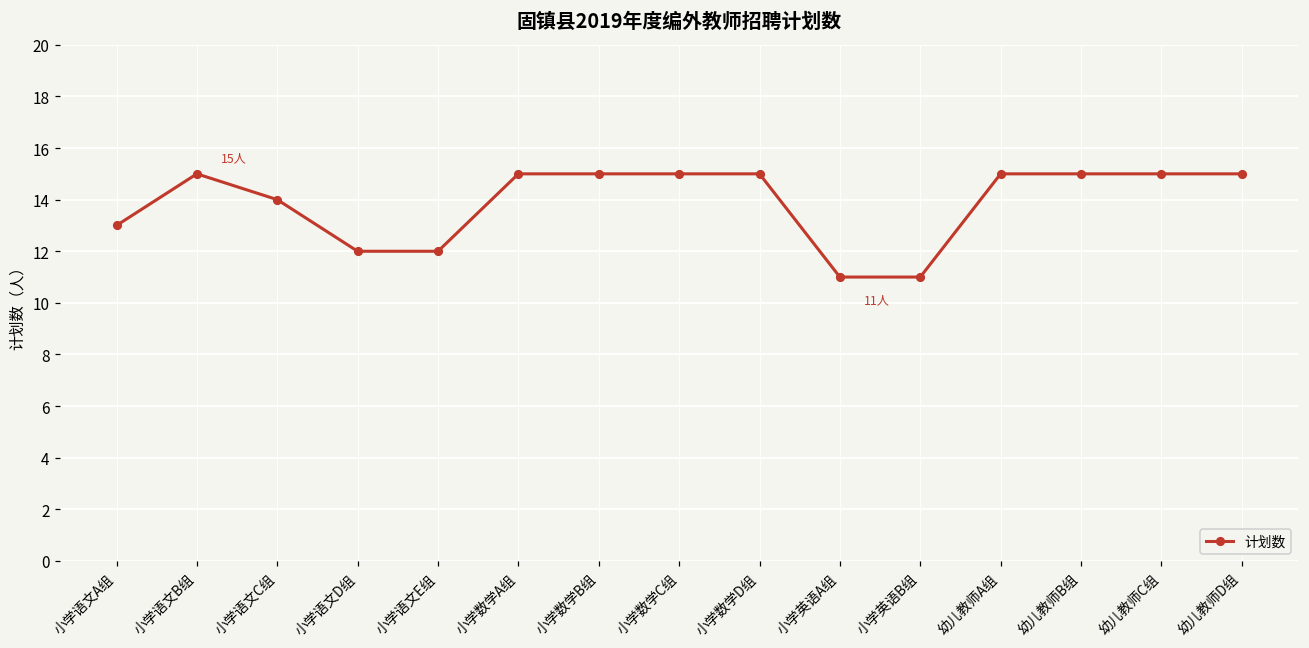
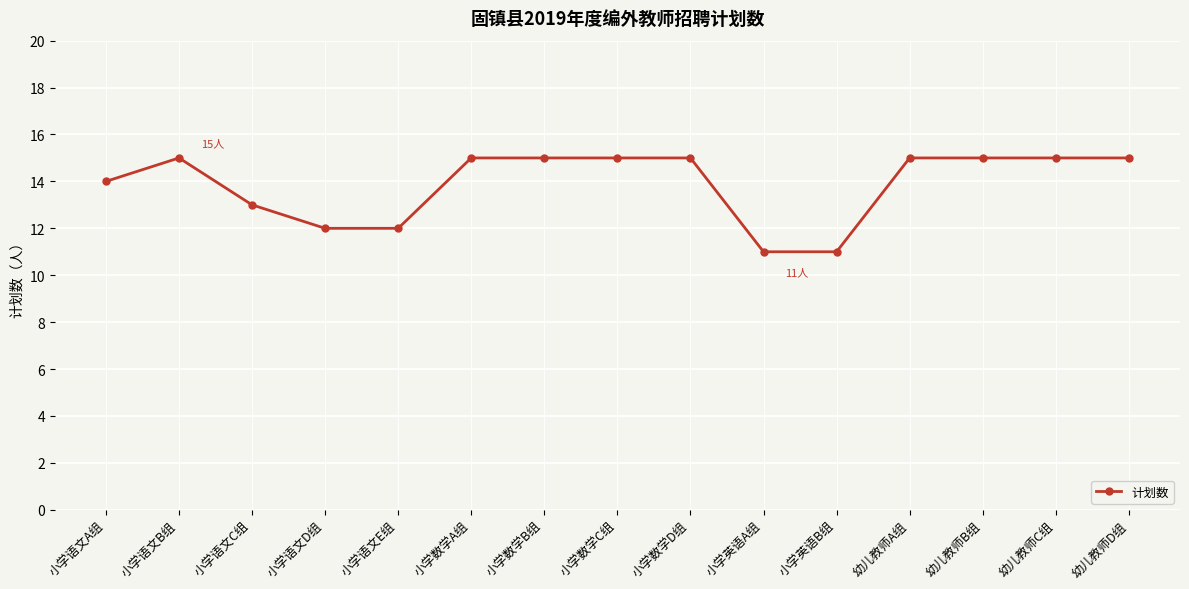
小学语文A组: 13 -> 14
小学语文C组: 14 -> 13
